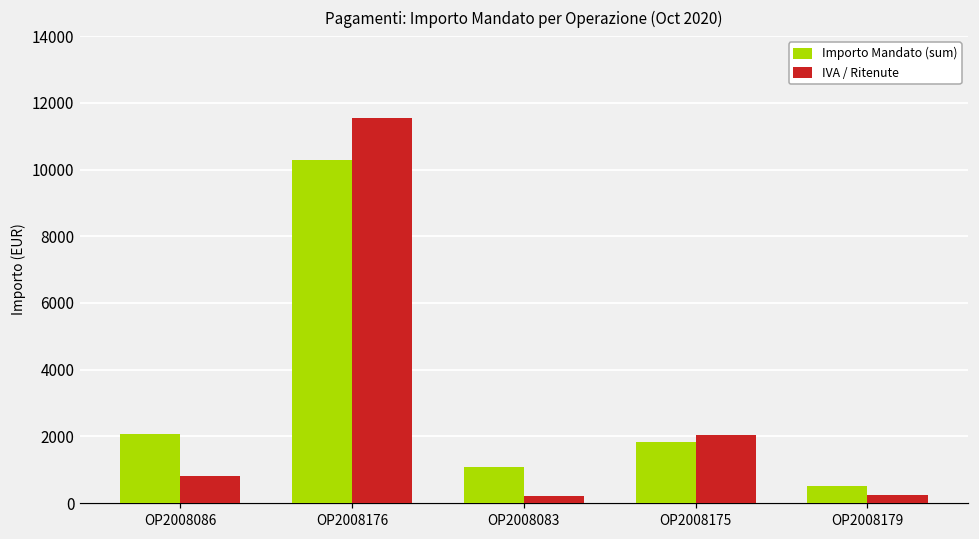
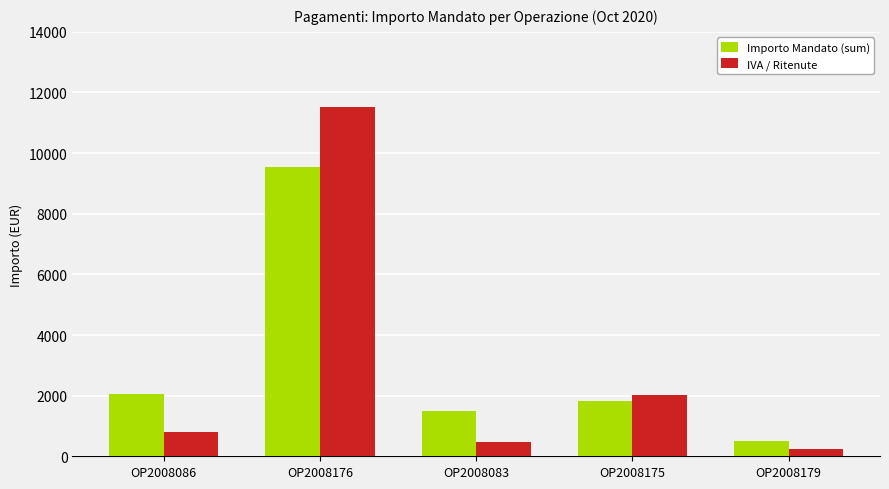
Importo Mandato (sum), OP2008176: 10300 -> 9500
Importo Mandato (sum), OP2008083: 1100 -> 1500
IVA / Ritenute, OP2008083: 200 -> 500
